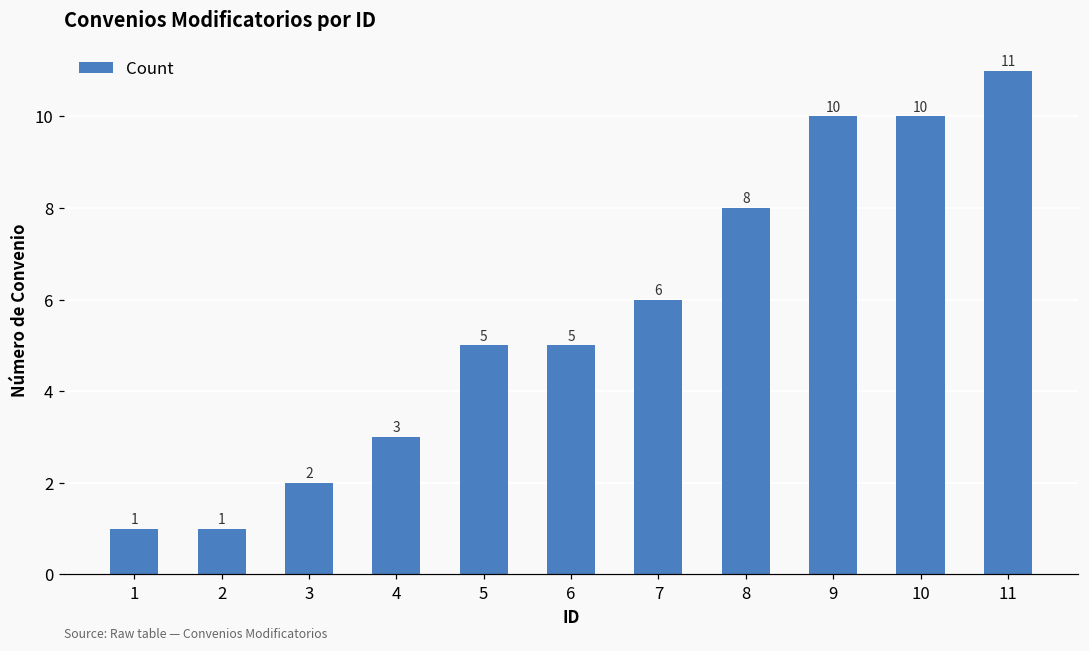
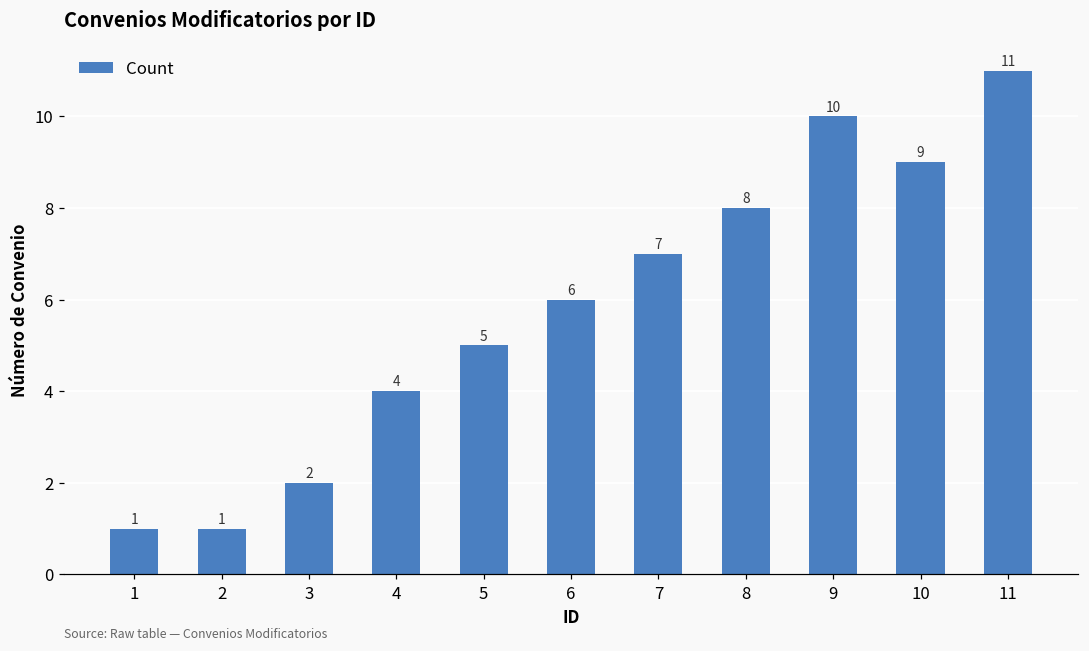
4: 3 -> 4
6: 5 -> 6
7: 6 -> 7
10: 10 -> 9
